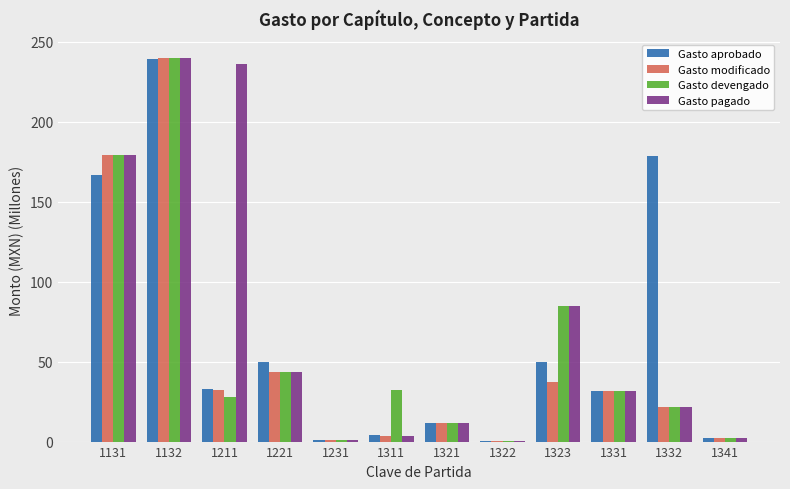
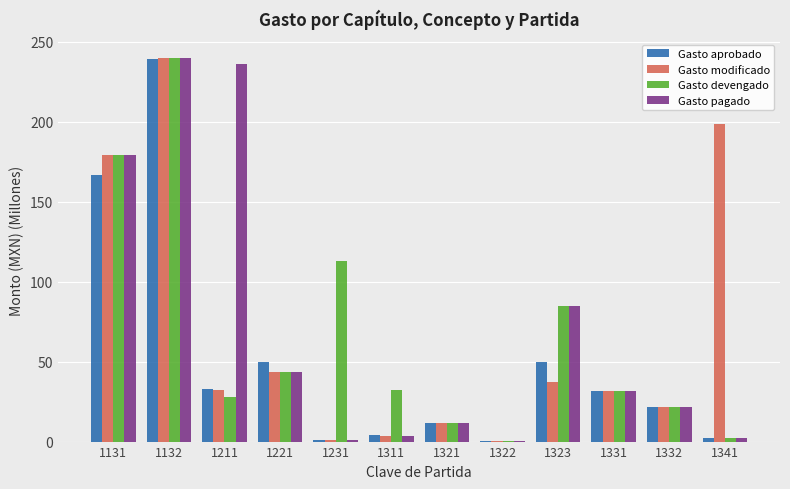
Gasto devengado, 1231: 1 -> 113
Gasto aprobado, 1332: 178 -> 22
Gasto modificado, 1341: 2 -> 198
